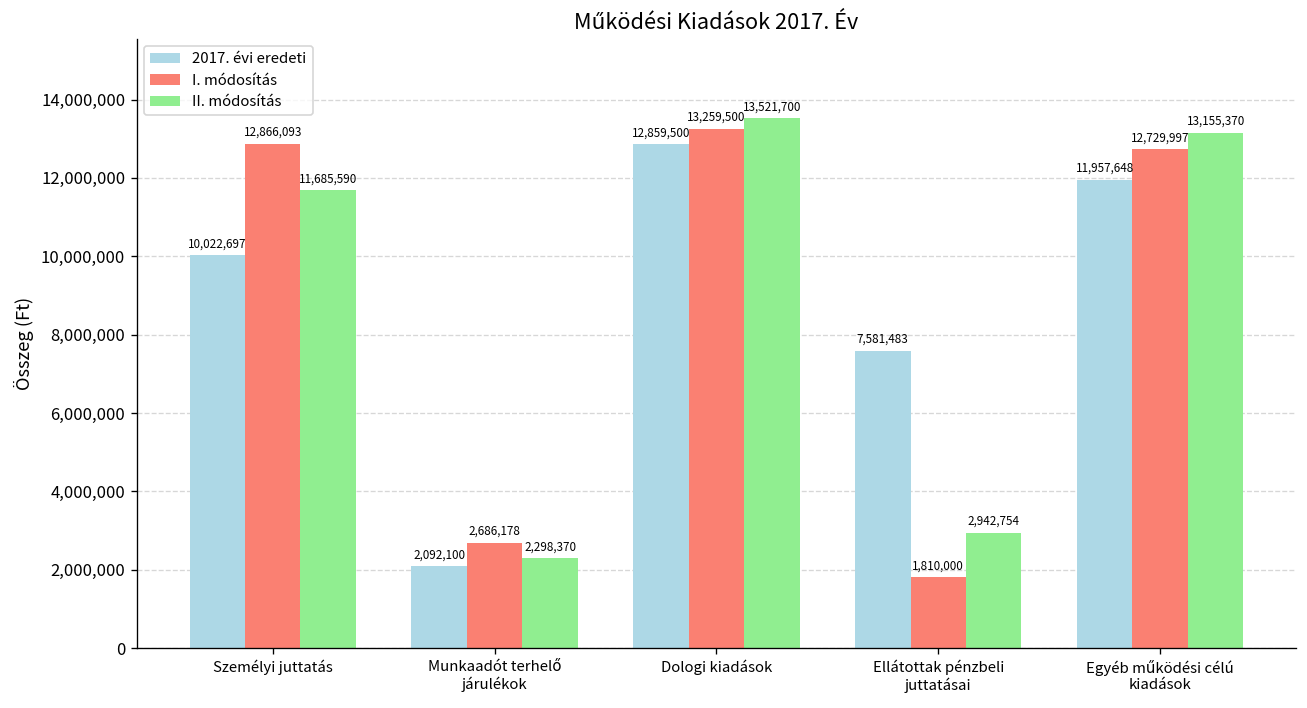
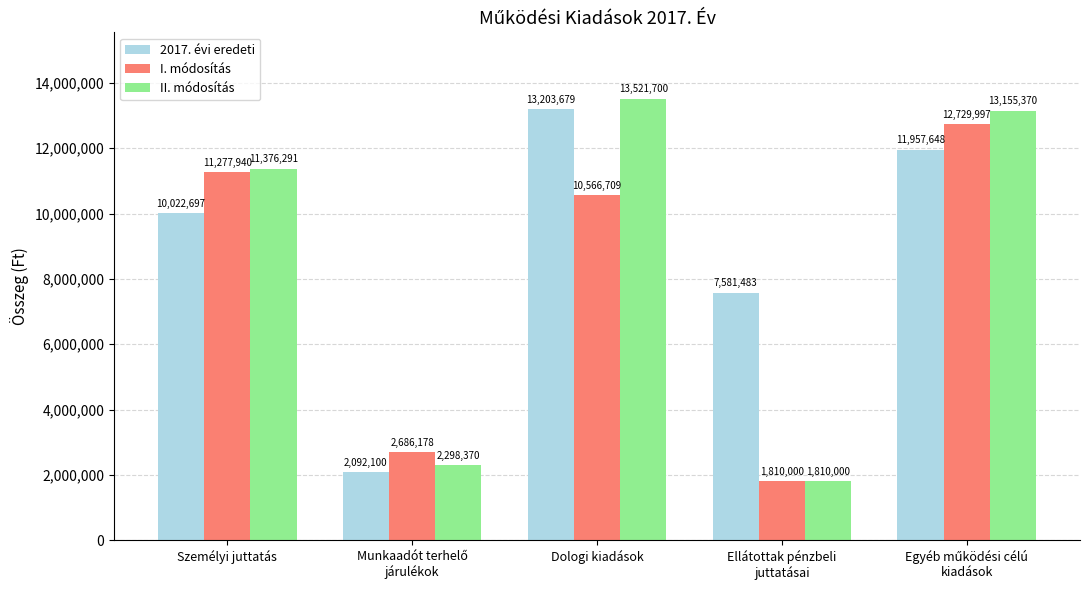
I. módosítás, Személyi juttatás: 12,866,093 -> 11,277,940
II. módosítás, Személyi juttatás: 11,685,590 -> 11,376,291
2017. évi eredeti, Dologi kiadások: 12,859,500 -> 13,203,679
I. módosítás, Dologi kiadások: 13,259,500 -> 10,566,709
II. módosítás, Ellátottak pénzbeli juttatásai: 2,942,754 -> 1,810,000
